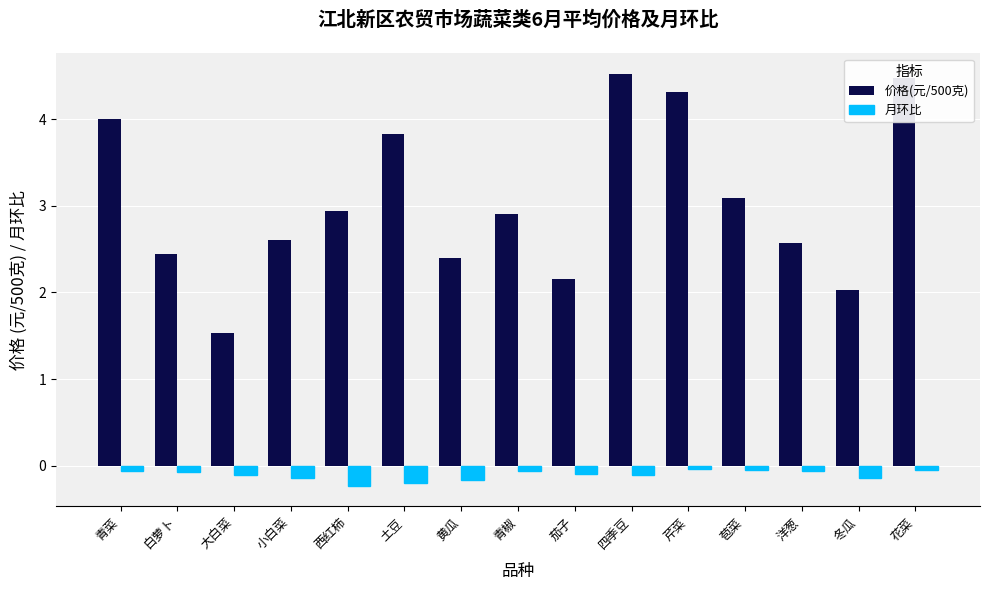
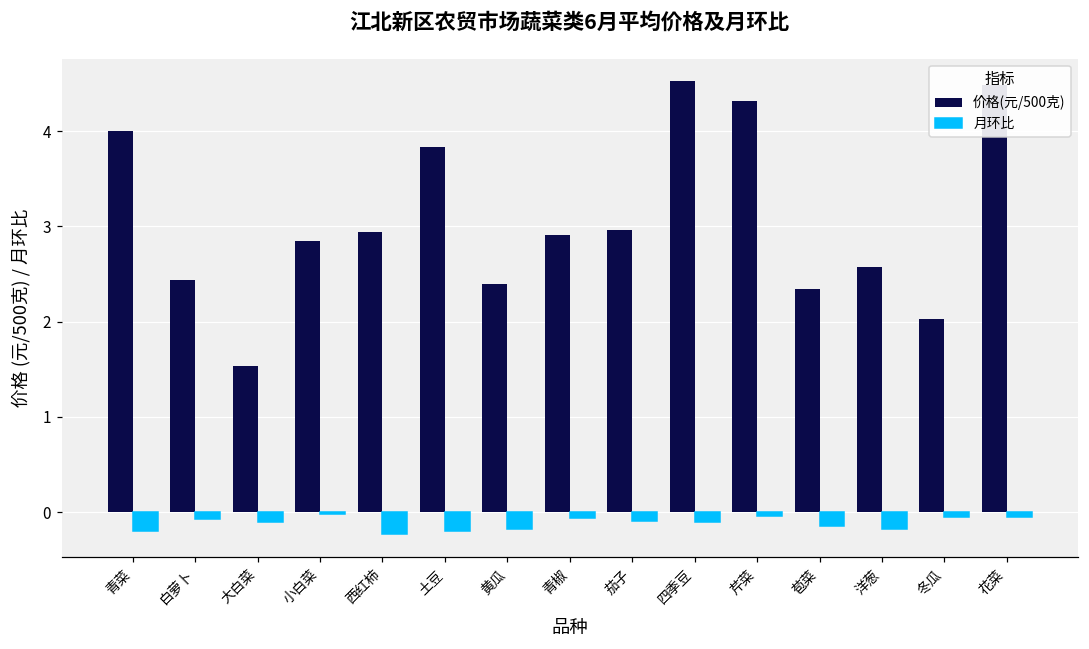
月环比, 青菜: -0.1 -> -0.2
价格(元/500克), 小白菜: 2.6 -> 2.9
月环比, 小白菜: -0.1 -> 0.0
价格(元/500克), 茄子: 2.2 -> 3.0
价格(元/500克), 苞菜: 3.1 -> 2.3
月环比, 苞菜: -0.05 -> -0.15
月环比, 洋葱: -0.1 -> -0.2
月环比, 冬瓜: -0.14 -> -0.05
